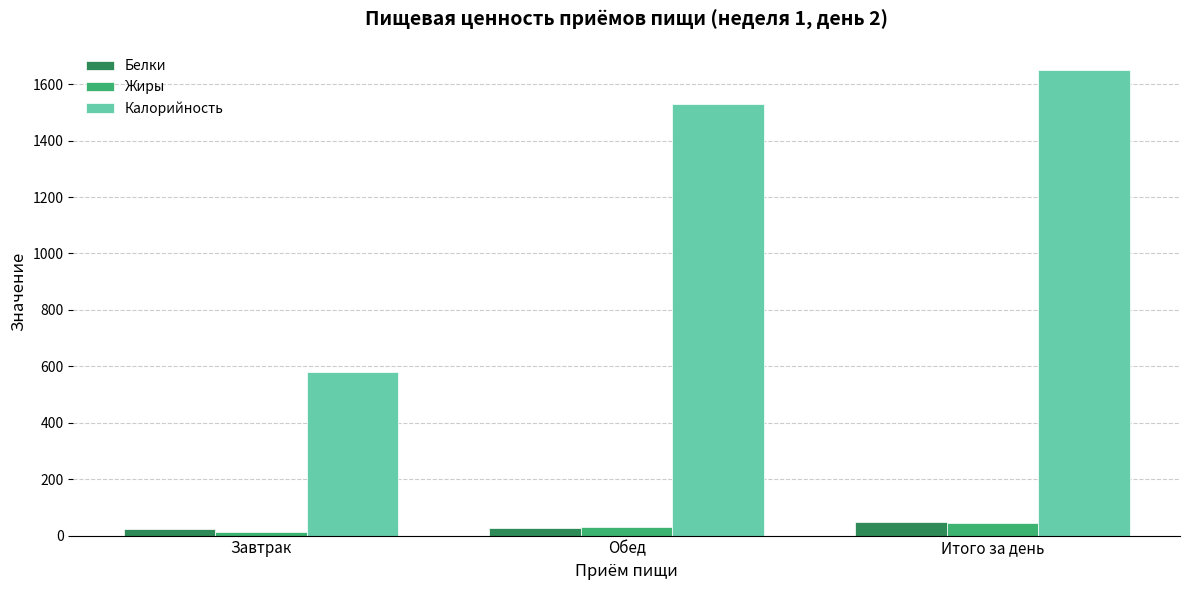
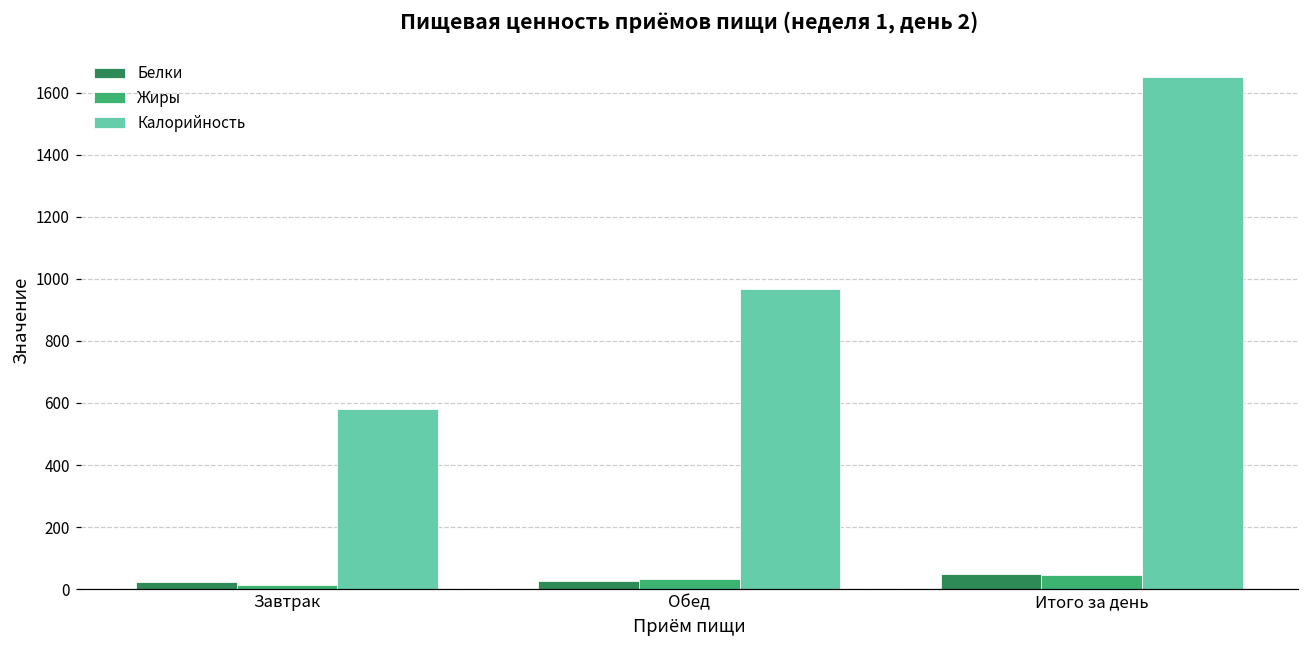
Калорийность, Обед: 1530 -> 970
